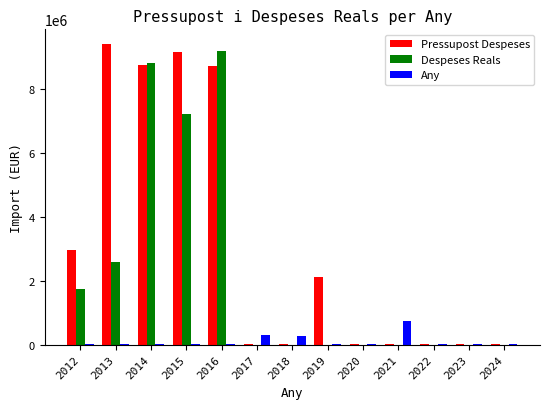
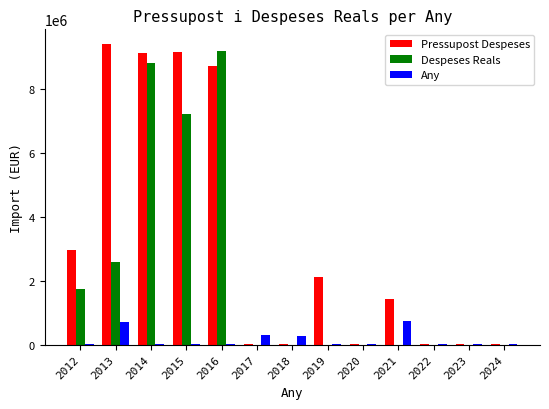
Any, 2013: 0 -> 700000
Pressupost Despeses, 2014: 8800000 -> 9200000
Pressupost Despeses, 2021: 0 -> 1400000
